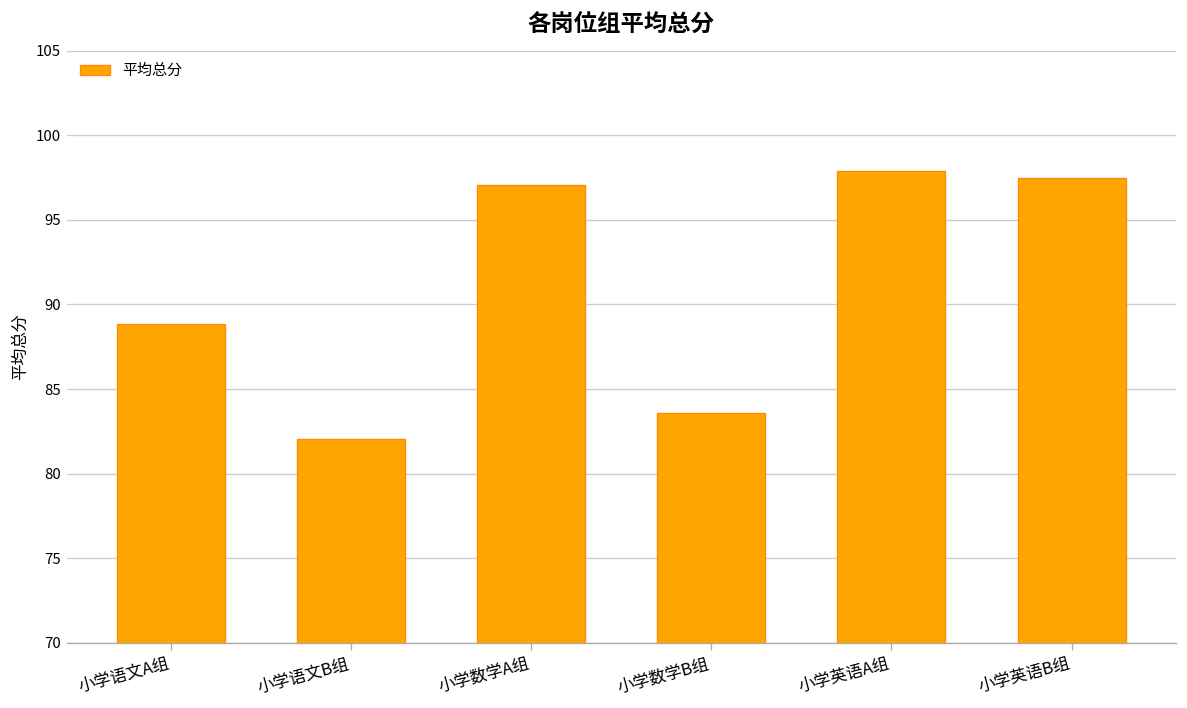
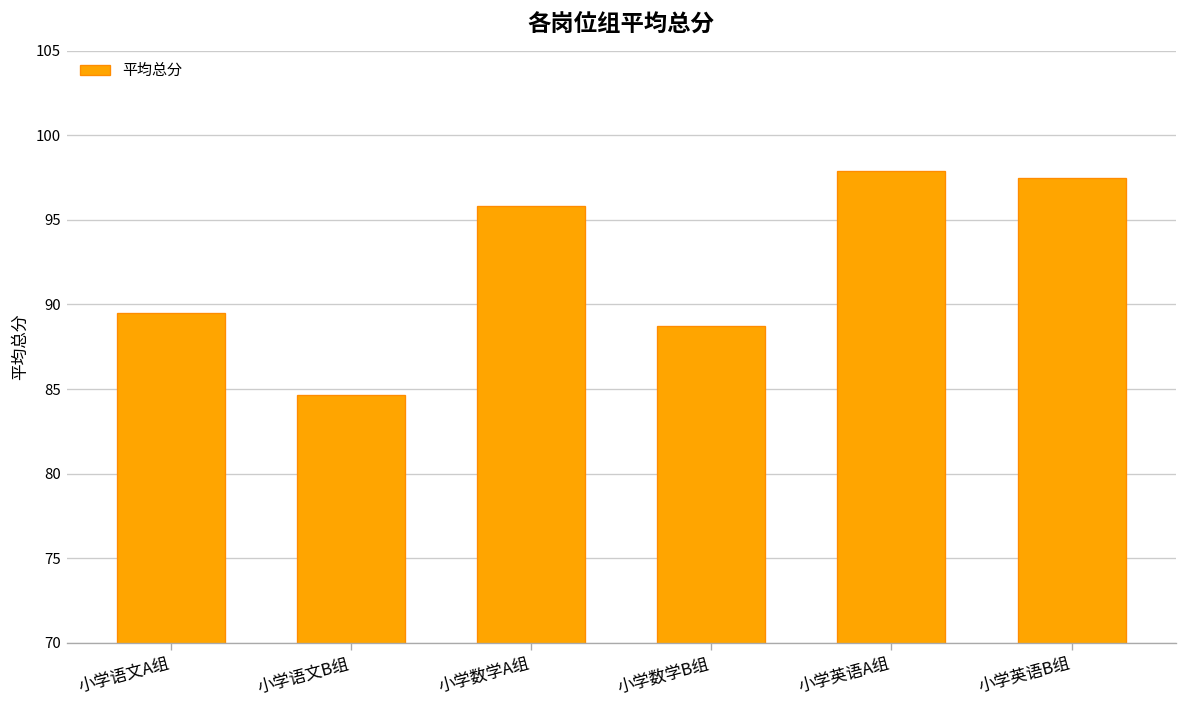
小学语文A组: 88.9 -> 89.5
小学语文B组: 82.0 -> 84.6
小学数学A组: 97.1 -> 95.8
小学数学B组: 83.6 -> 88.7
